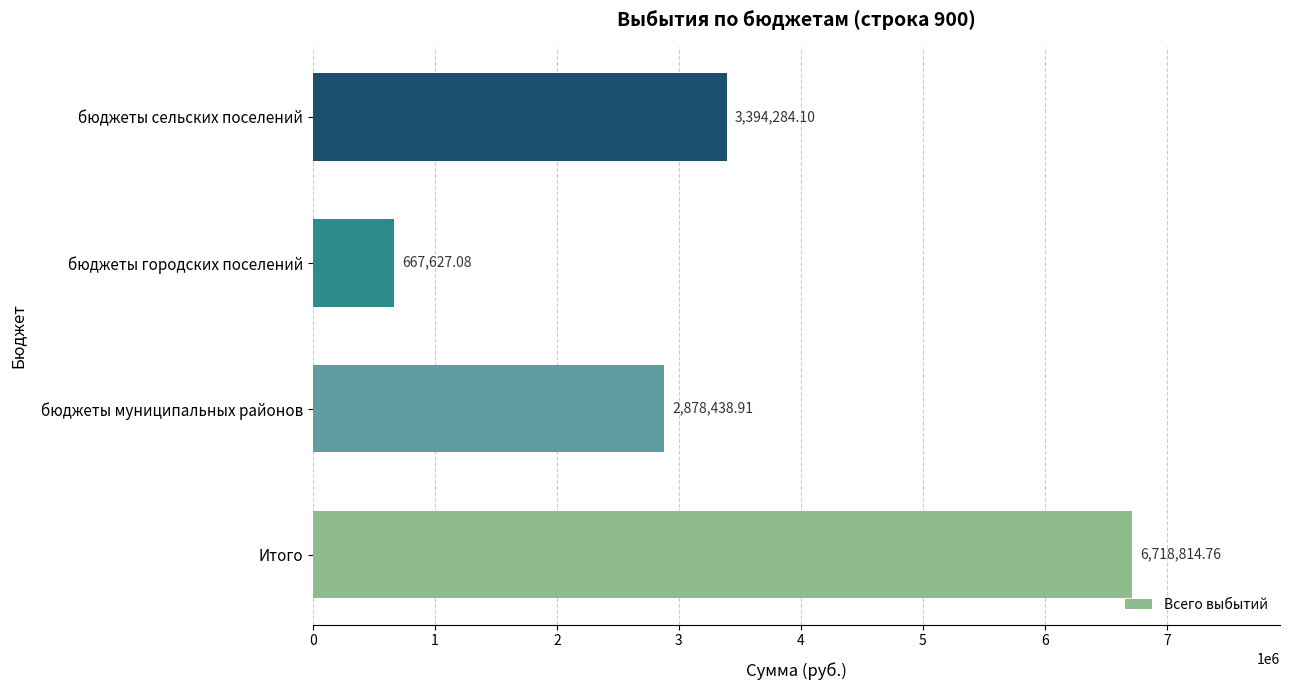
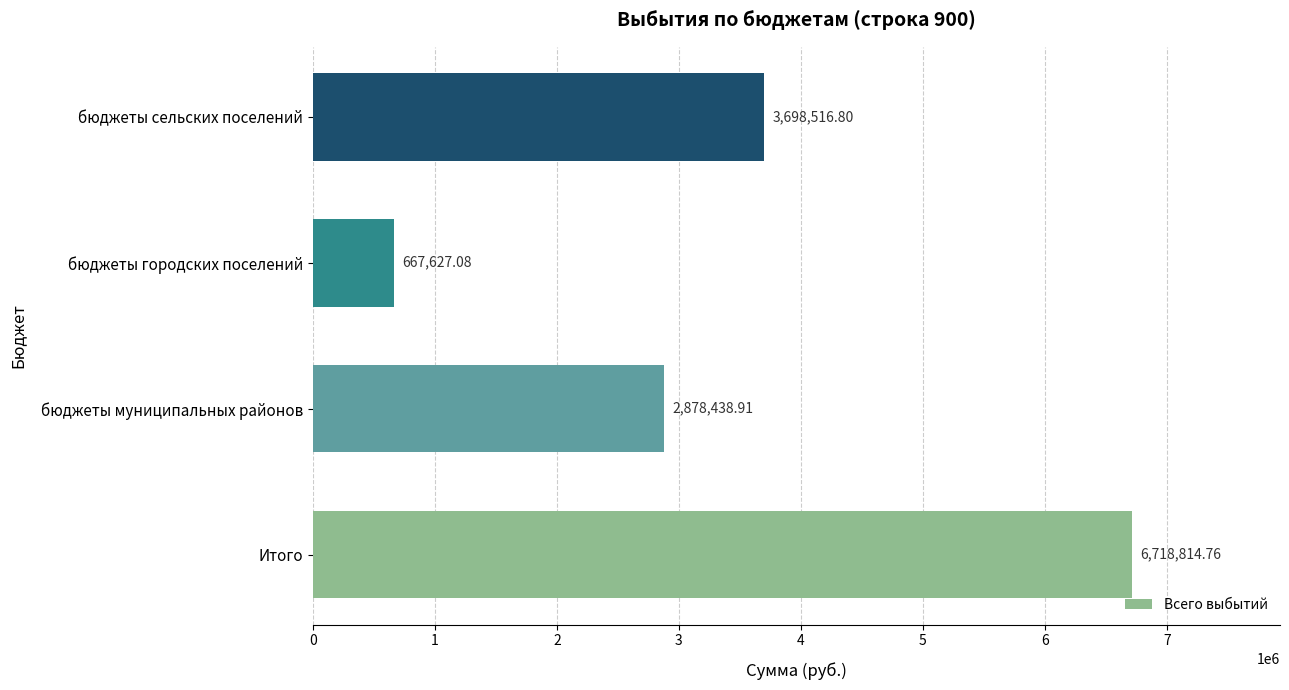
бюджеты сельских поселений: 3,394,284.10 -> 3,698,516.80
